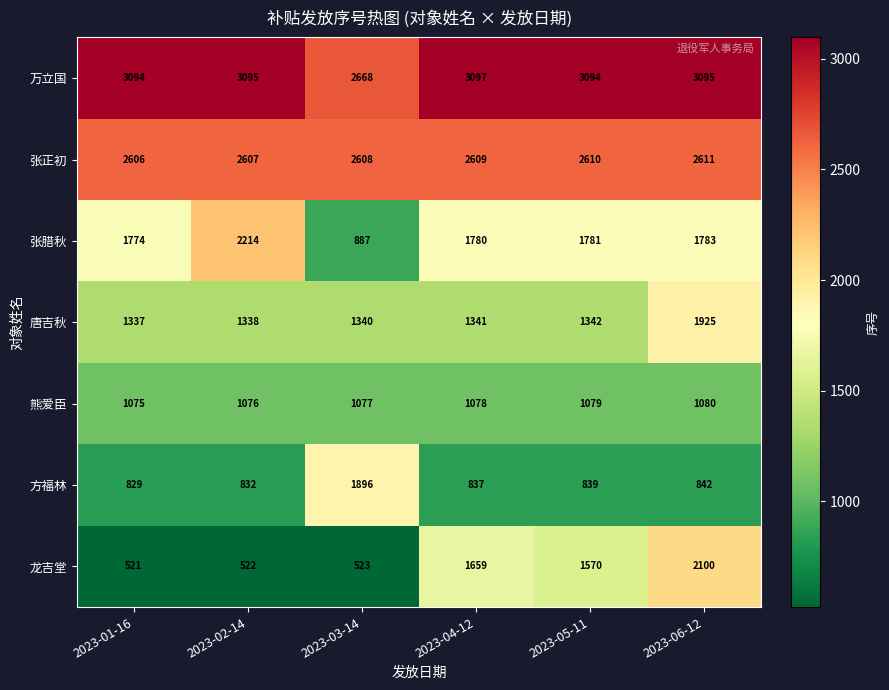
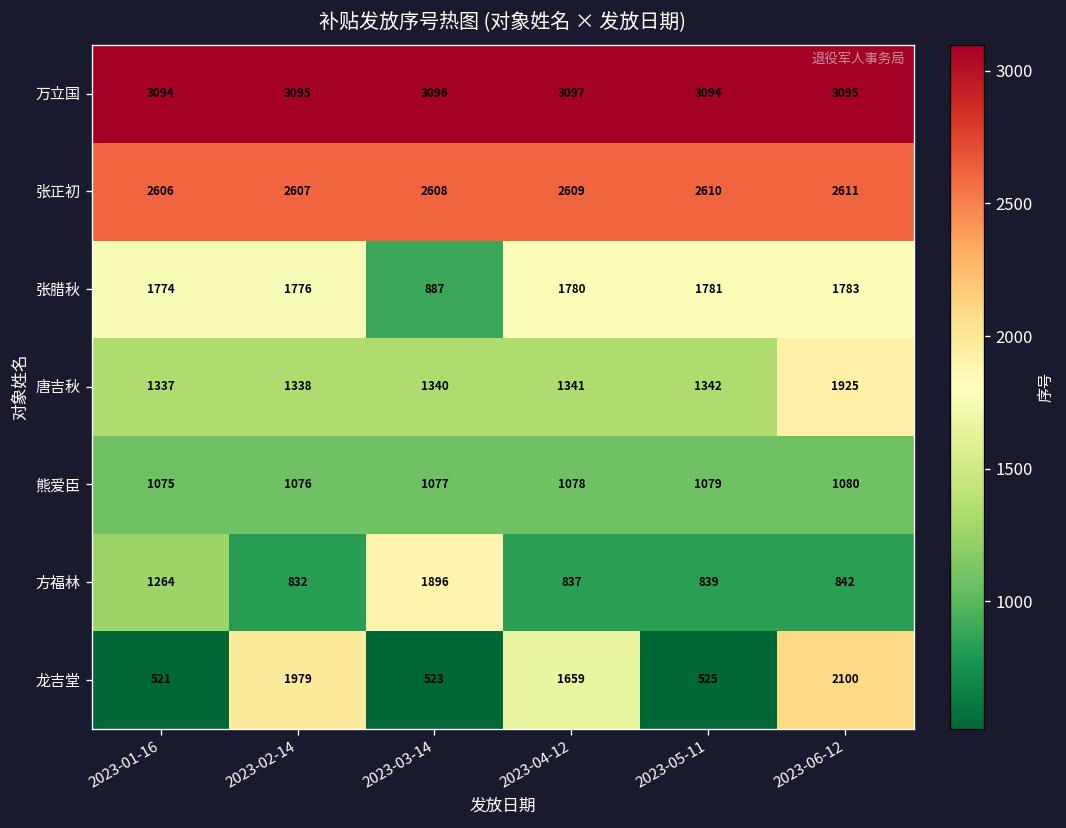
万立国, 2023-03-14: 2668 -> 3096
张腊秋, 2023-02-14: 2214 -> 1776
方福林, 2023-01-16: 829 -> 1264
龙吉堂, 2023-02-14: 522 -> 1979
龙吉堂, 2023-05-11: 1570 -> 525
